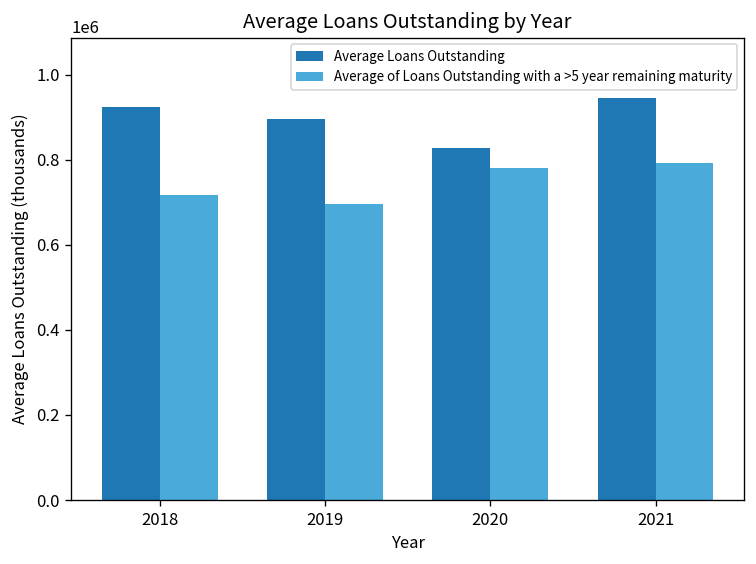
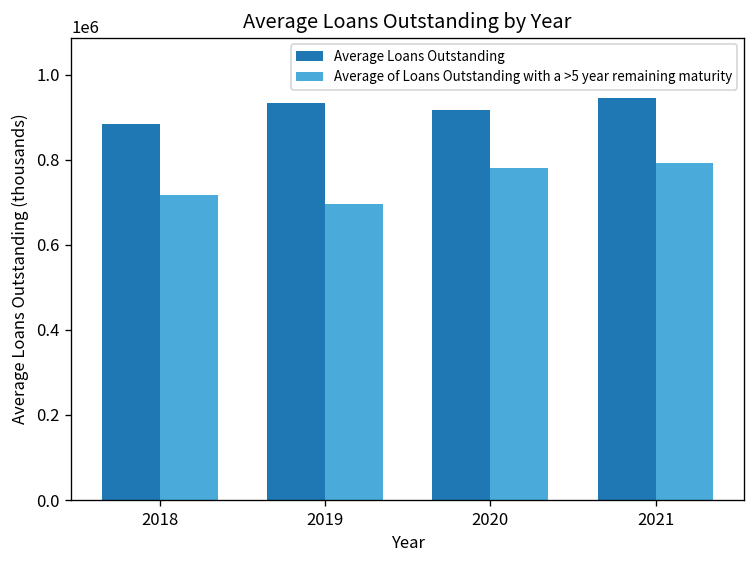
Average Loans Outstanding, 2018: 920000 -> 880000
Average Loans Outstanding, 2019: 900000 -> 930000
Average Loans Outstanding, 2020: 830000 -> 920000
